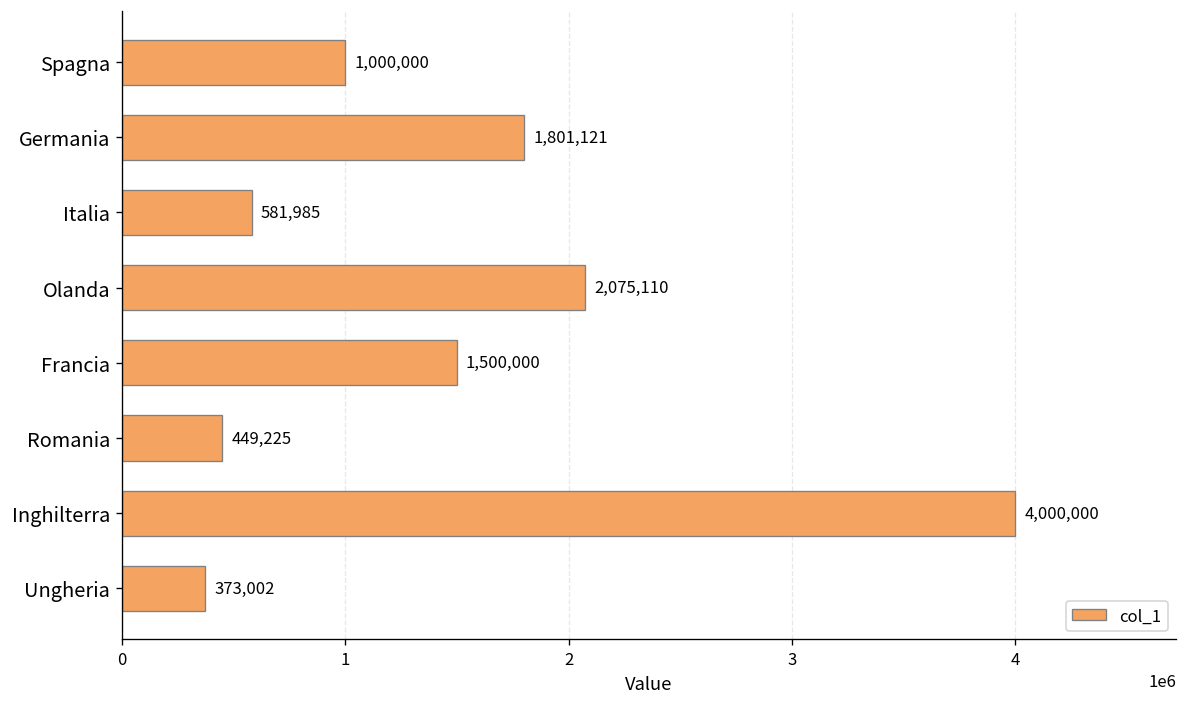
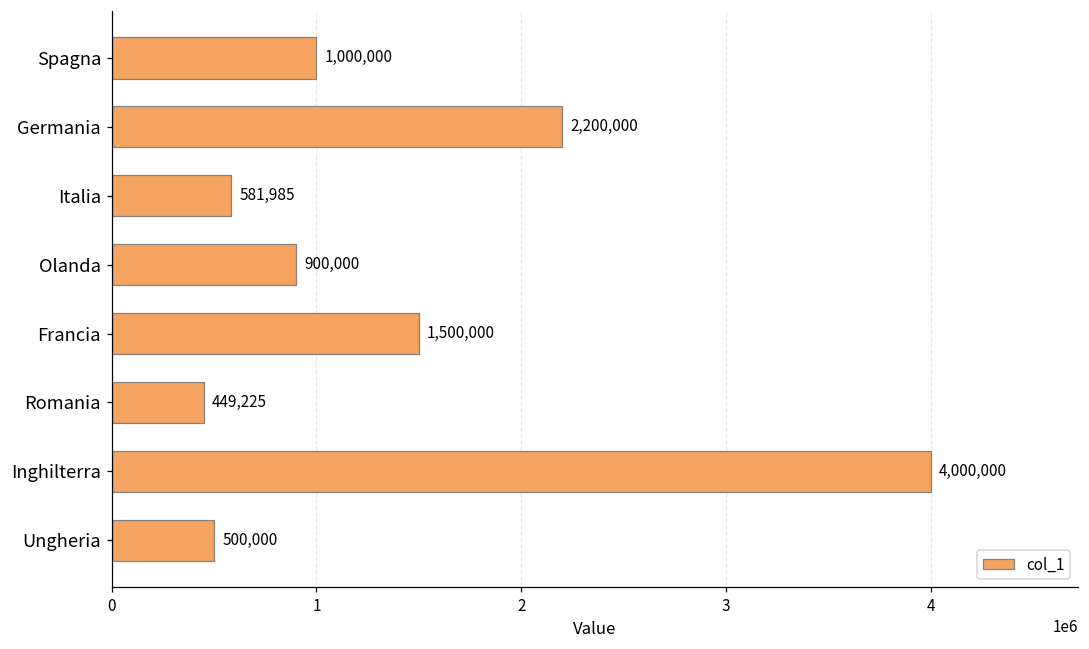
Germania: 1,801,121 -> 2,200,000
Olanda: 2,075,110 -> 900,000
Ungheria: 373,002 -> 500,000
